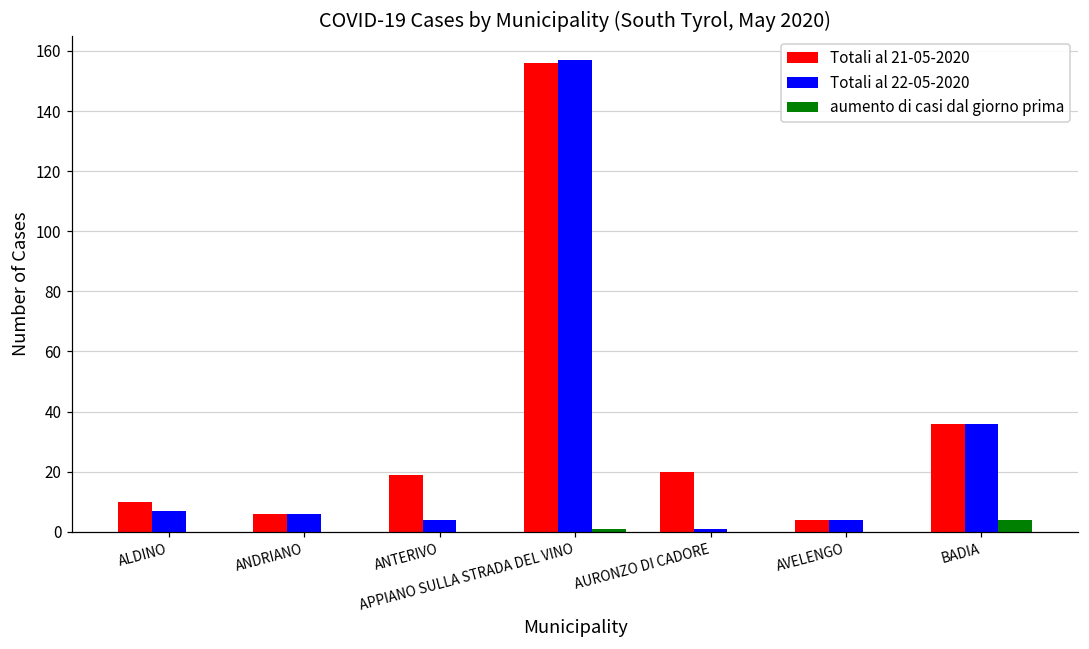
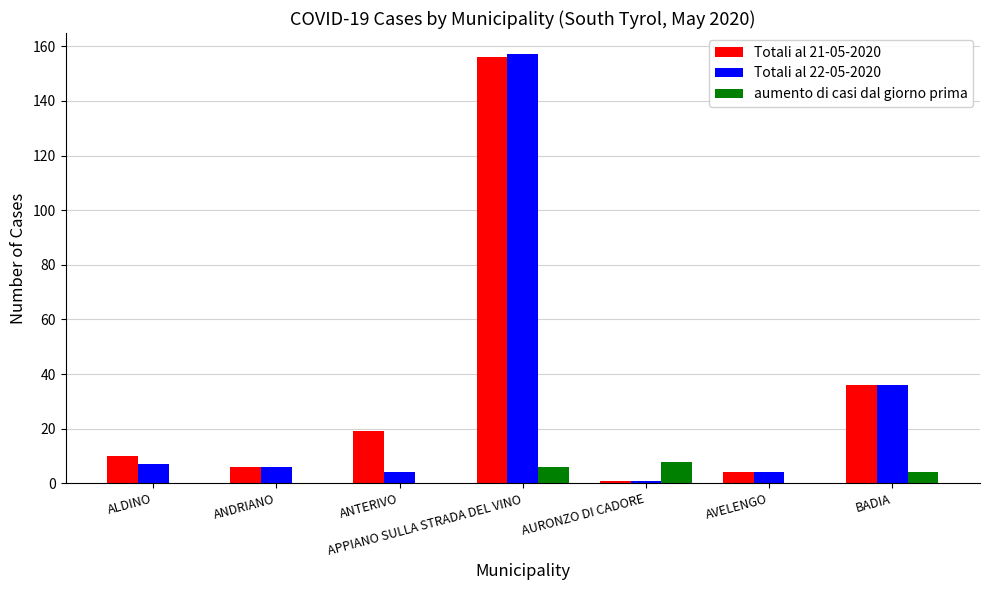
aumento di casi dal giorno prima, APPIANO SULLA STRADA DEL VINO: 1 -> 6
Totali al 21-05-2020, AURONZO DI CADORE: 20 -> 1
aumento di casi dal giorno prima, AURONZO DI CADORE: 0 -> 8
